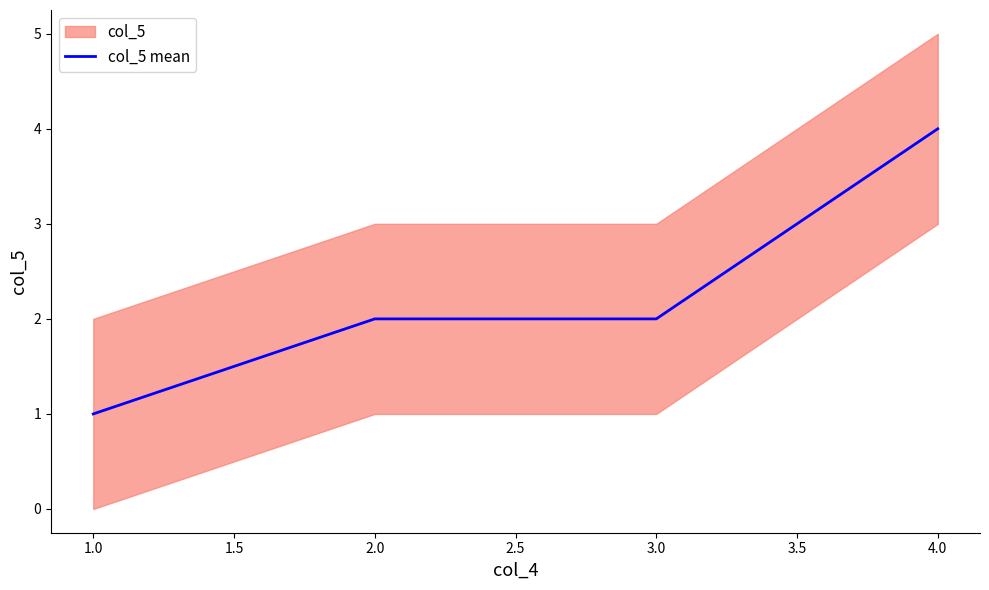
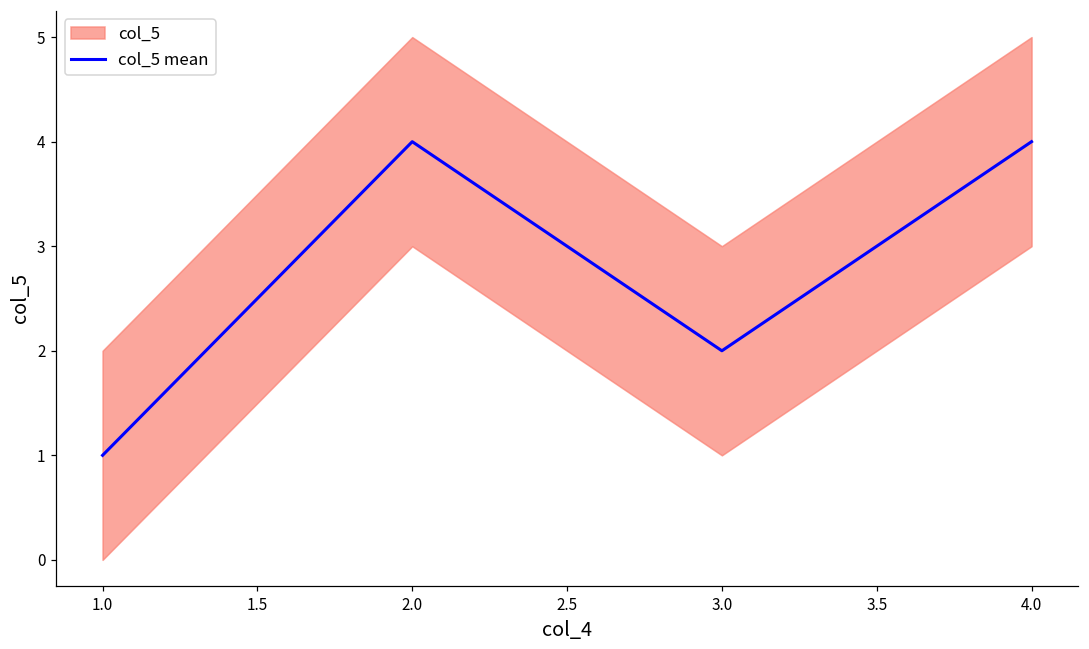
col_5 mean, 2.0: 2 -> 4
